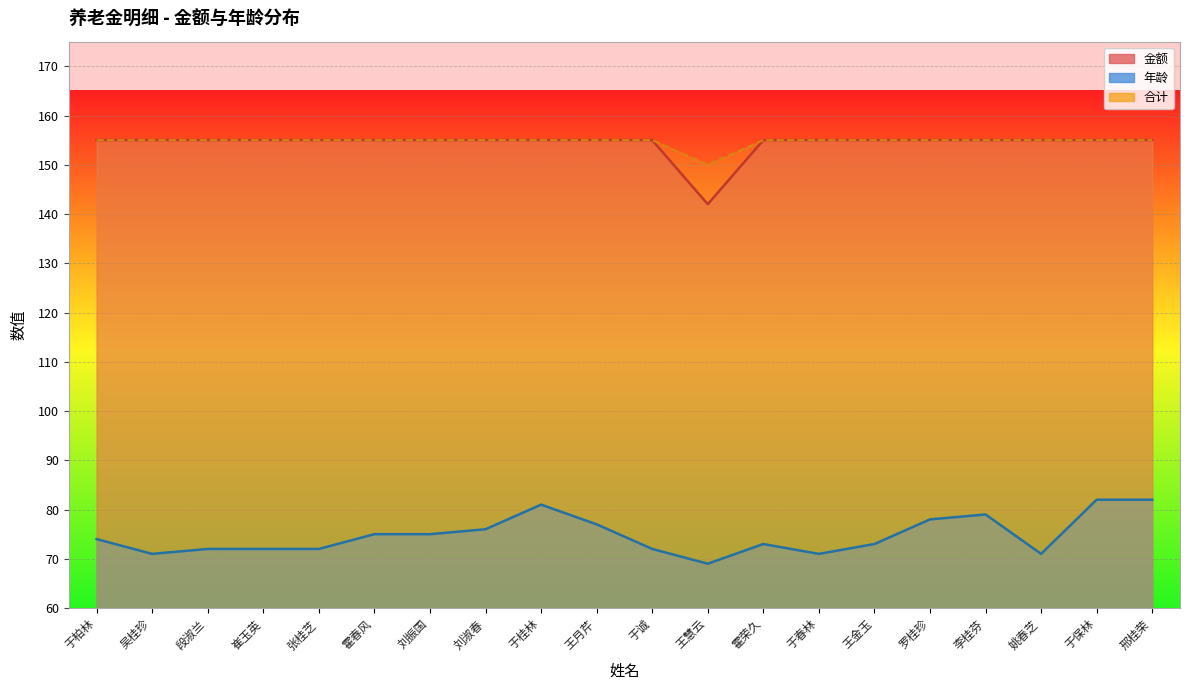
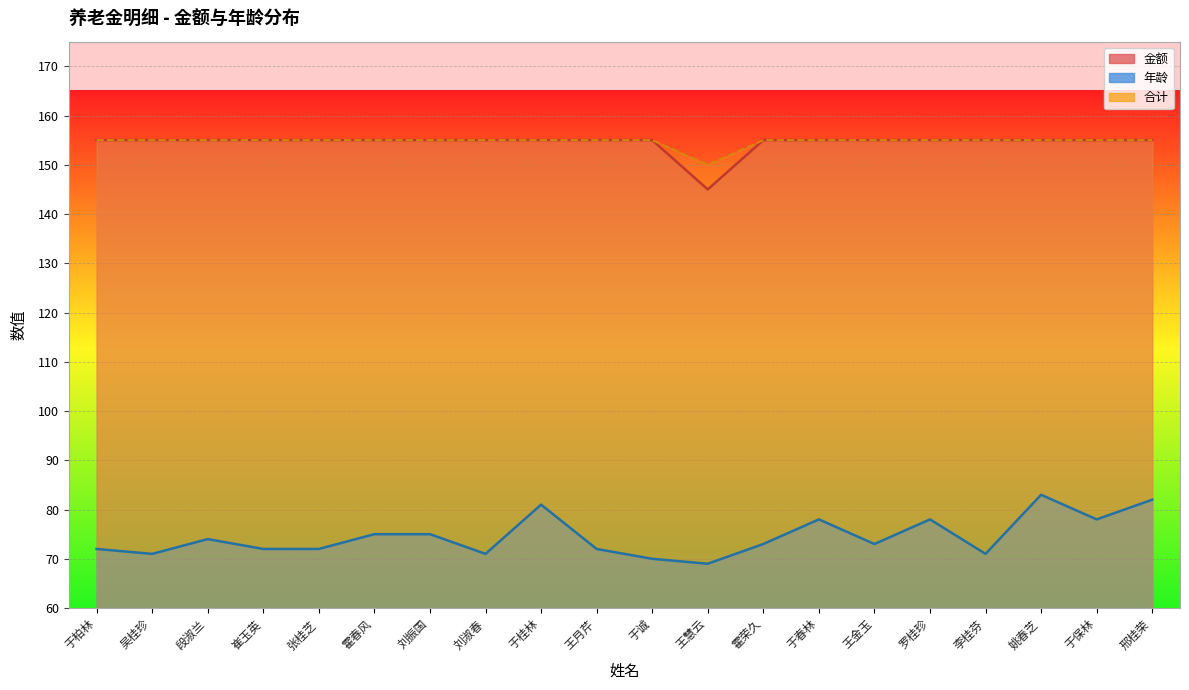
年龄, 于柏林: 74 -> 72
年龄, 段淑兰: 72 -> 74
年龄, 刘淑春: 76 -> 71
年龄, 王月芹: 77 -> 72
年龄, 于诚: 72 -> 70
金额, 王慧云: 142 -> 145
年龄, 于春林: 71 -> 78
年龄, 李桂芬: 79 -> 71
年龄, 姚春芝: 71 -> 83
年龄, 于保林: 82 -> 78
